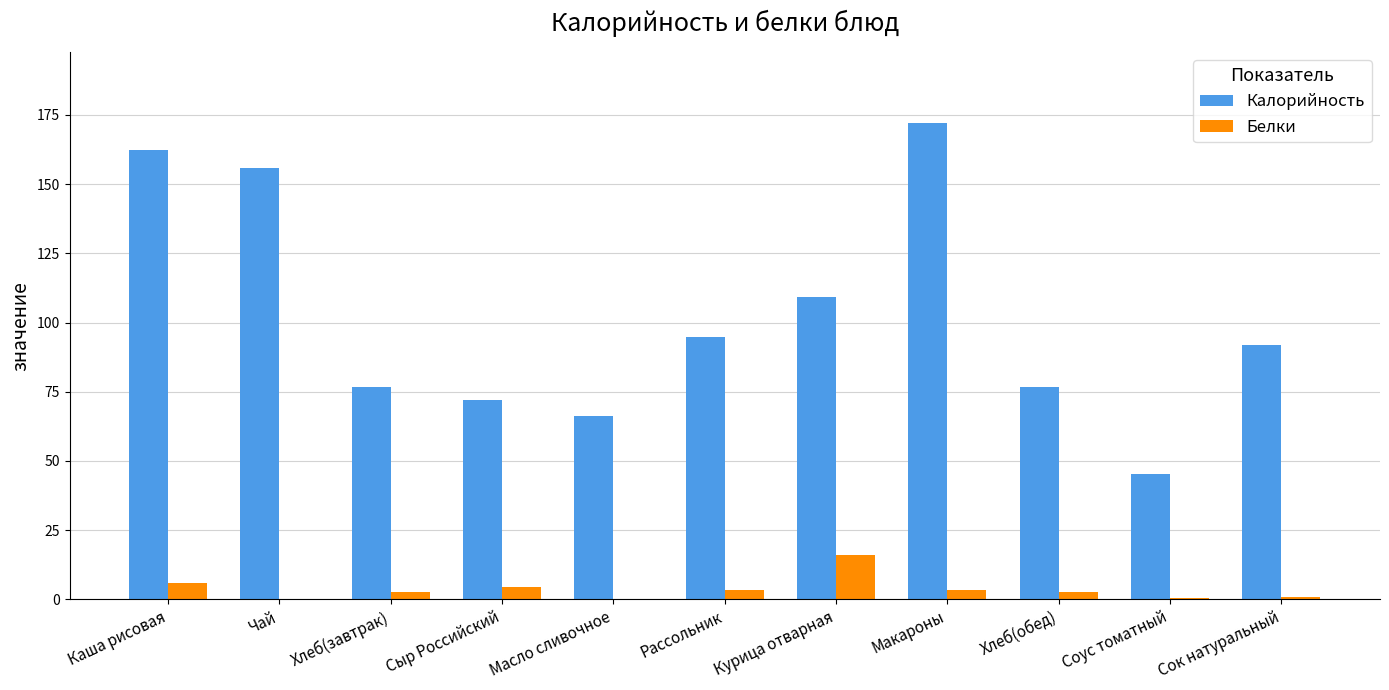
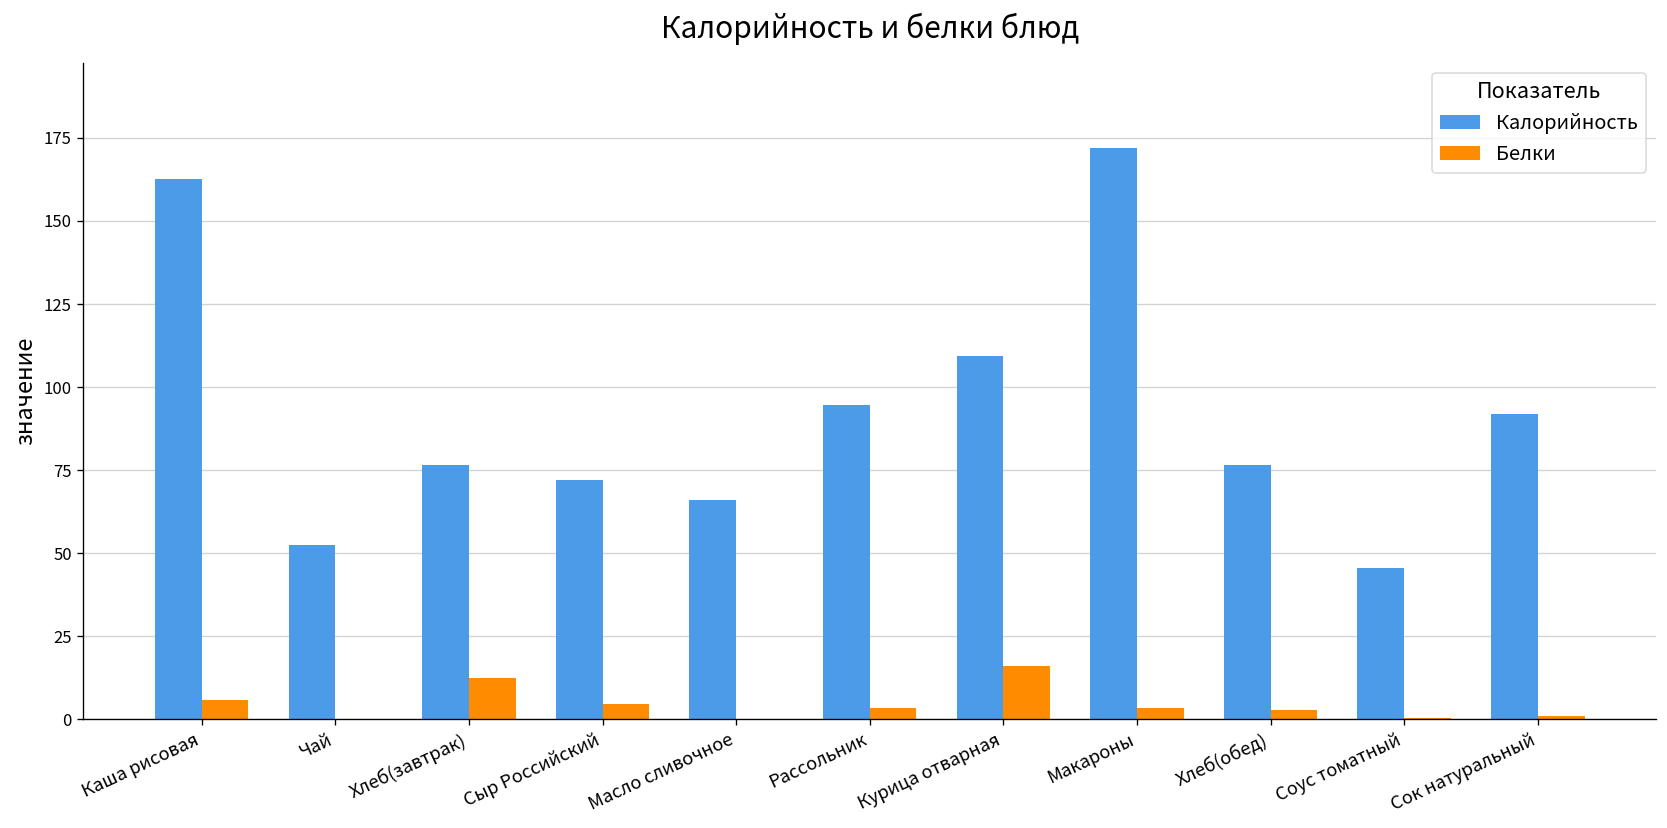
Калорийность, Чай: 156 -> 53
Белки, Хлеб(завтрак): 3 -> 13
